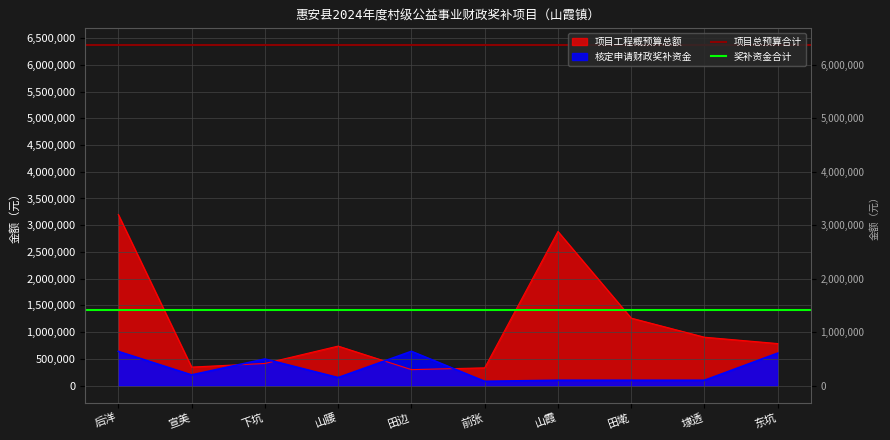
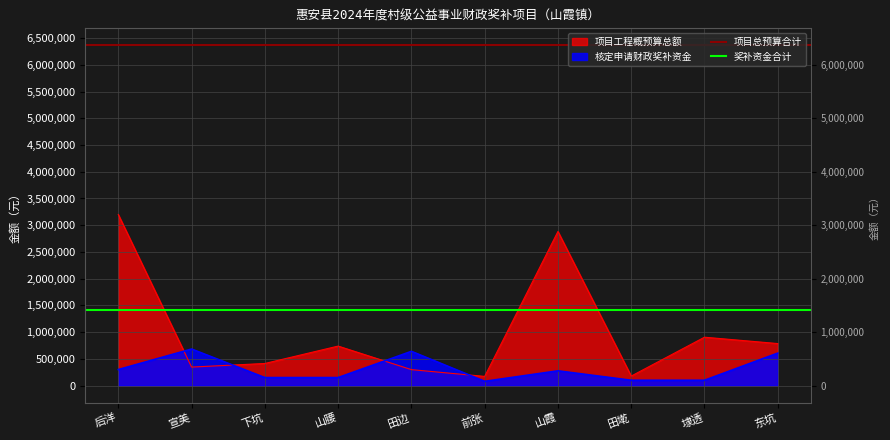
核定申请财政奖补资金, 后洋: 600,000 -> 300,000
核定申请财政奖补资金, 宣美: 200,000 -> 700,000
核定申请财政奖补资金, 下坑: 500,000 -> 200,000
项目工程概预算总额, 前张: 300,000 -> 200,000
核定申请财政奖补资金, 山霞: 100,000 -> 300,000
项目工程概预算总额, 田墘: 1,300,000 -> 200,000
